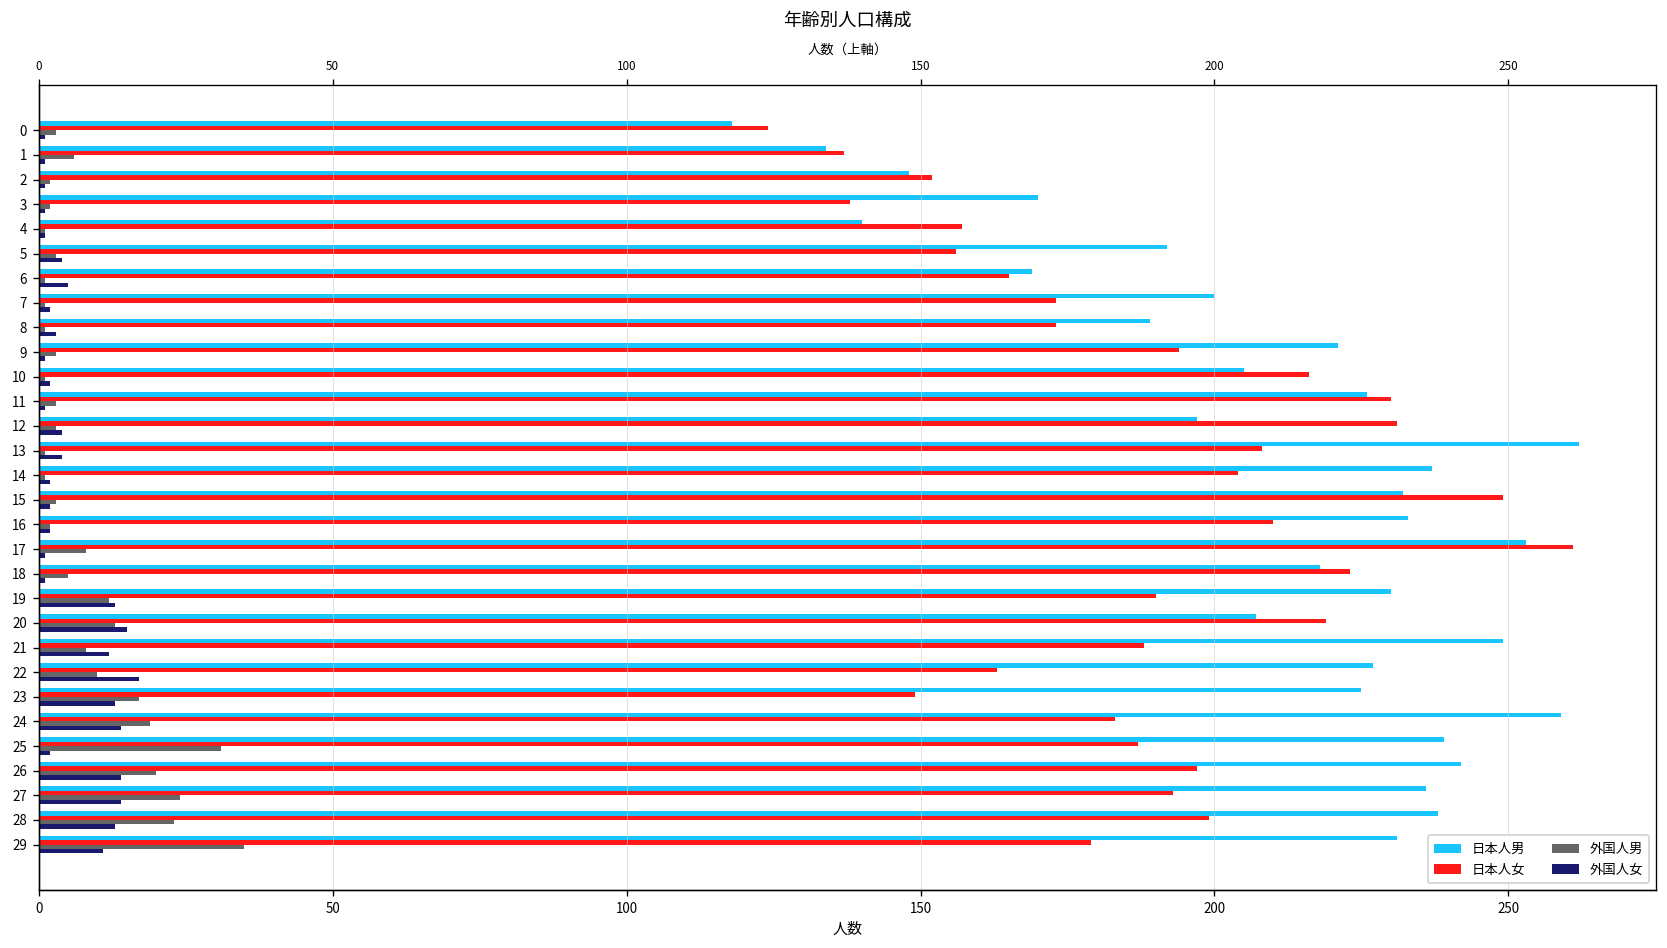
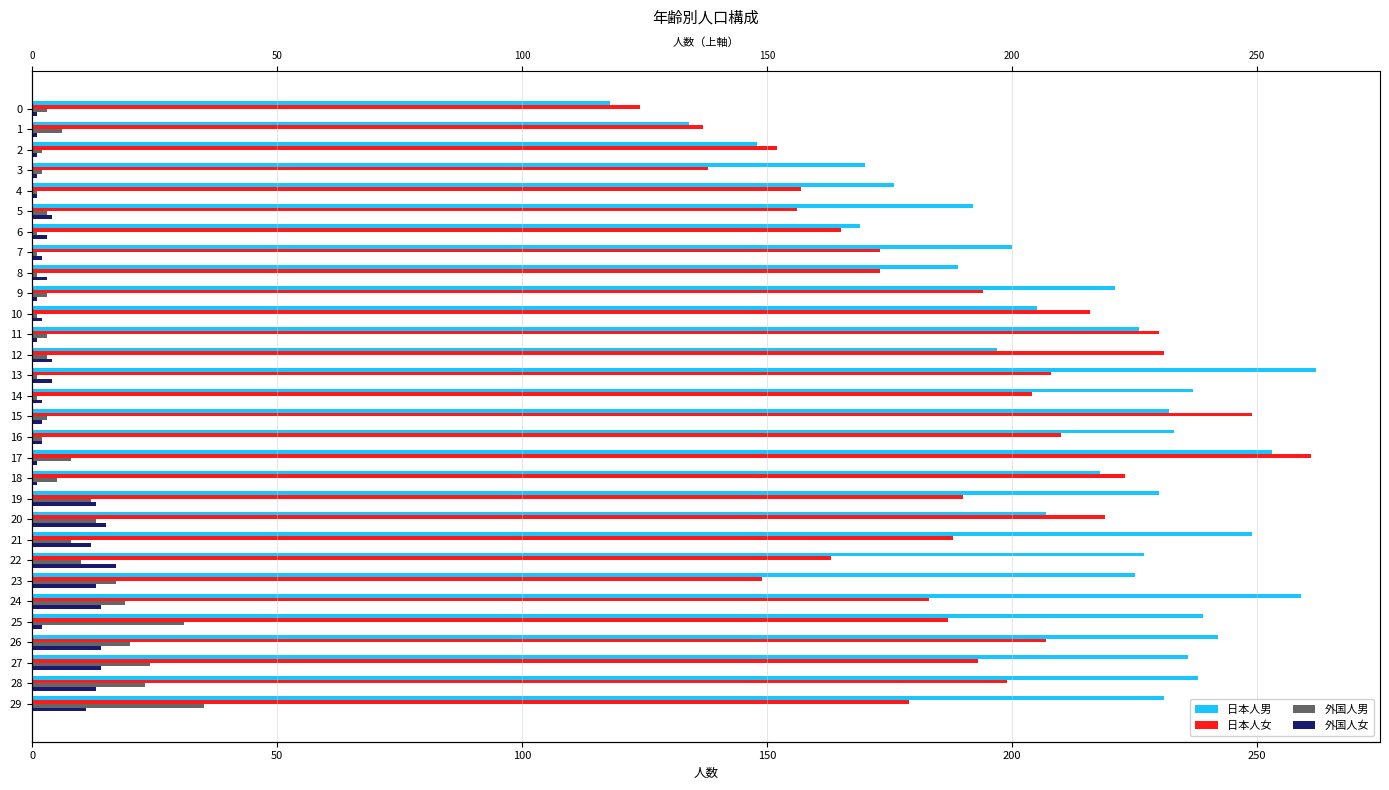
日本人男, 4: 140 -> 176
外国人女, 6: 5 -> 3
日本人女, 26: 197 -> 207
